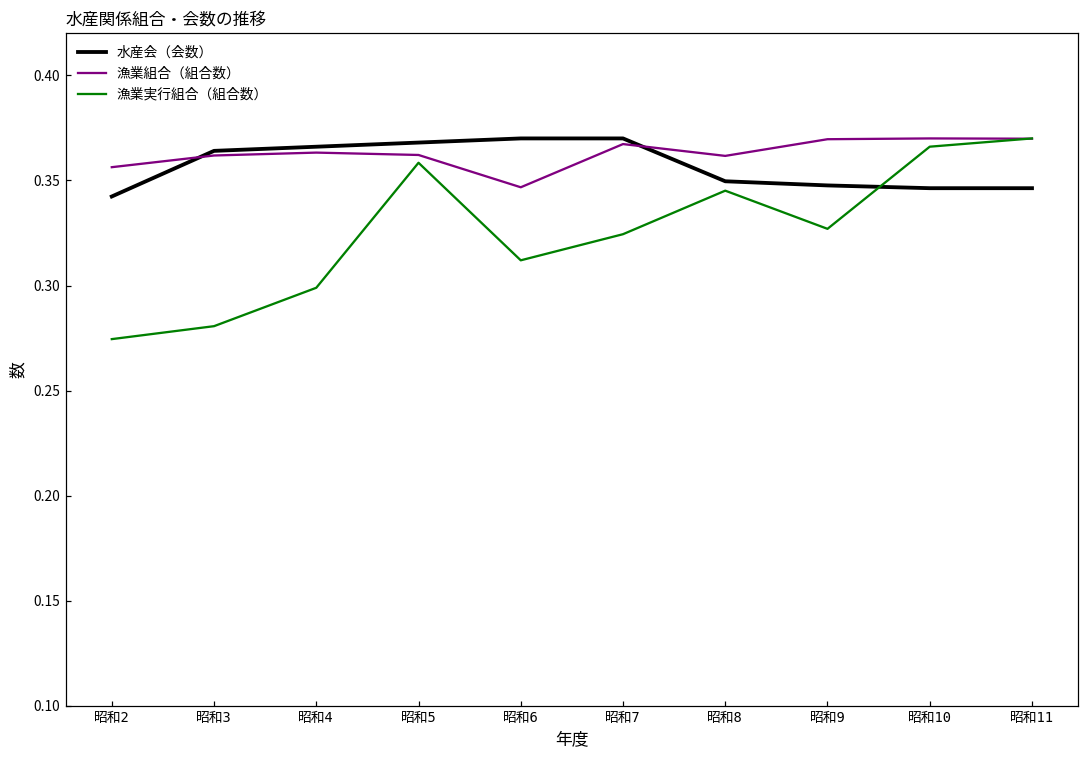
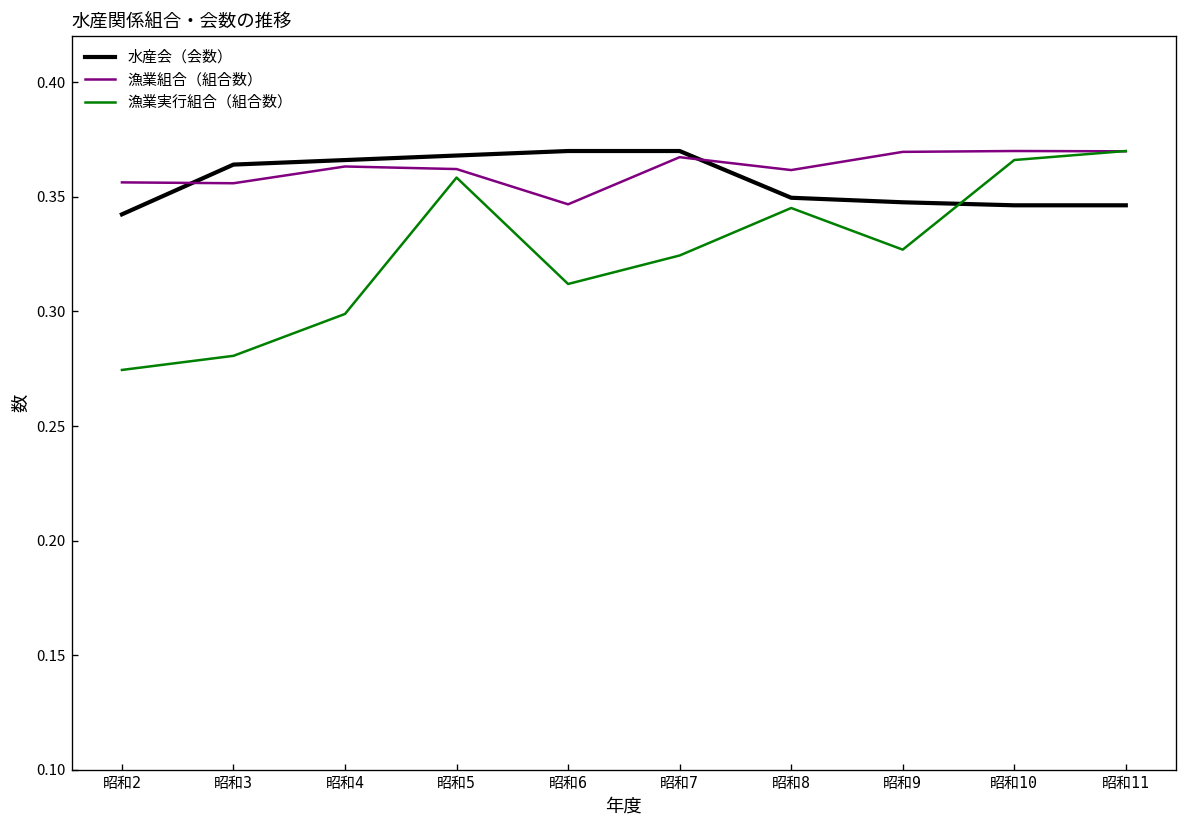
漁業組合（組合数）, 昭和3: 0.362 -> 0.356
